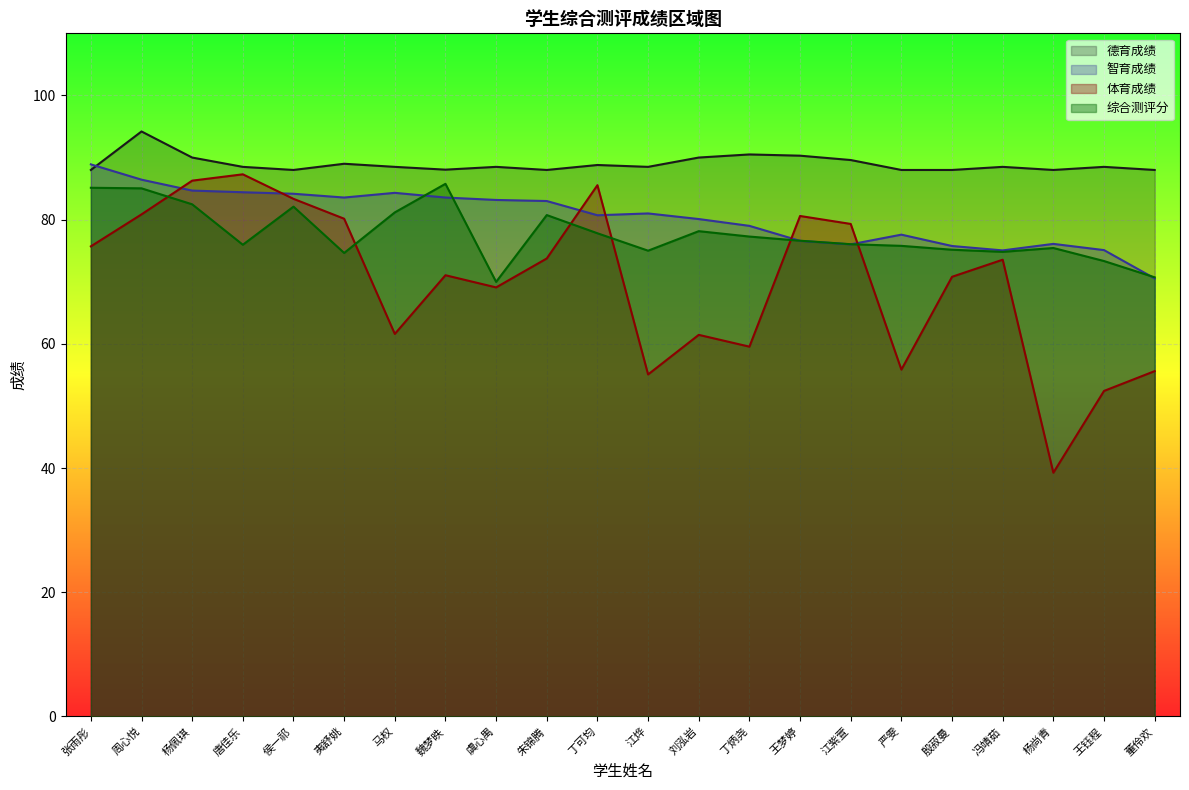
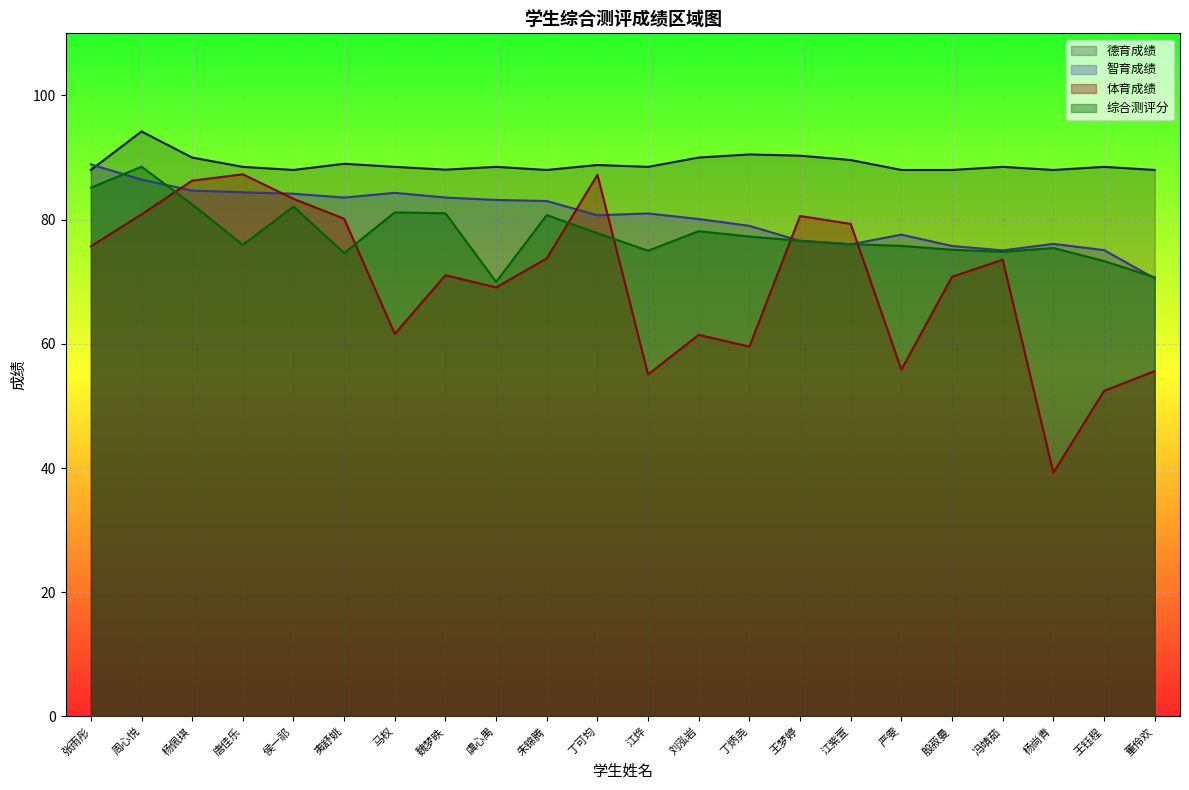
综合测评分, 周心悦: 85 -> 89
综合测评分, 魏梦昳: 86 -> 81
体育成绩, 丁可均: 86 -> 87
